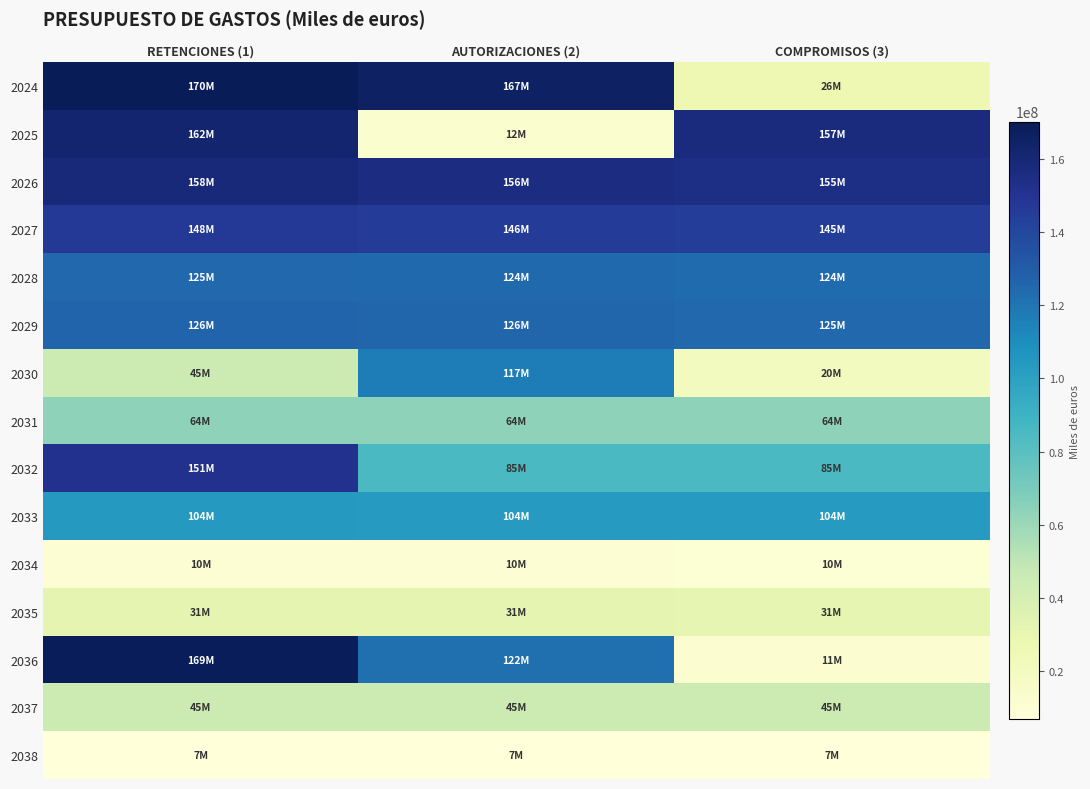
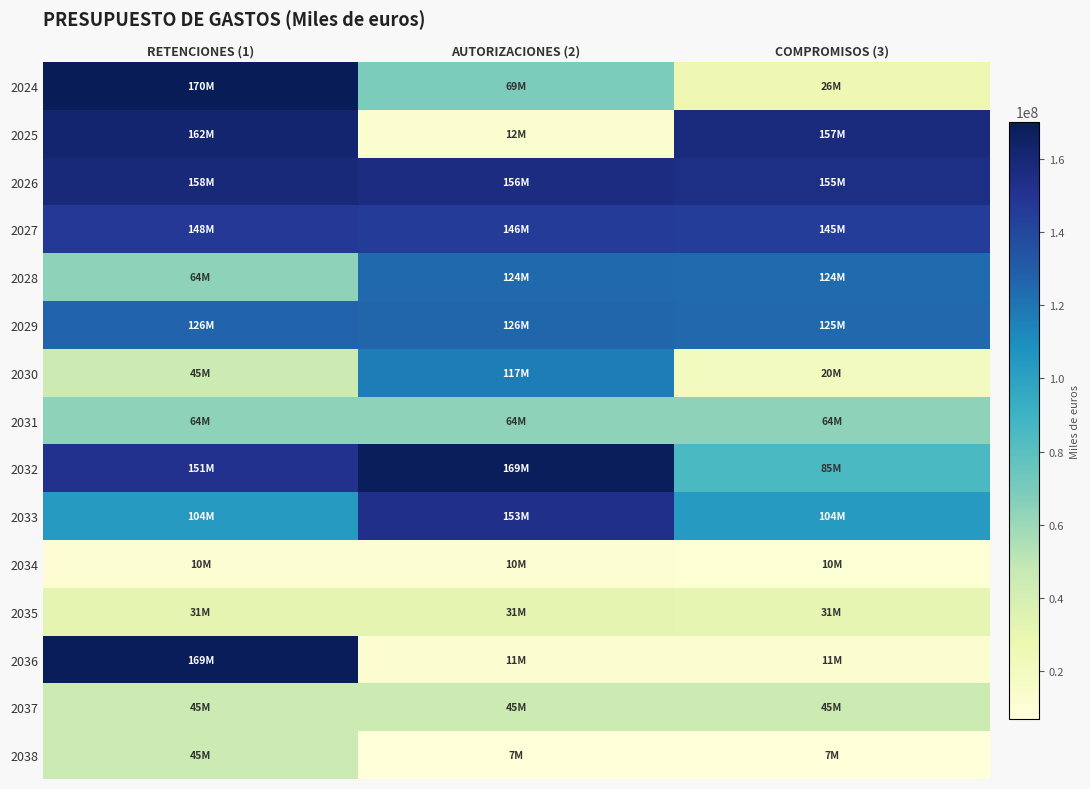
2024, AUTORIZACIONES (2): 167M -> 69M
2028, RETENCIONES (1): 125M -> 64M
2032, AUTORIZACIONES (2): 85M -> 169M
2033, AUTORIZACIONES (2): 104M -> 153M
2036, AUTORIZACIONES (2): 122M -> 11M
2038, RETENCIONES (1): 7M -> 45M
